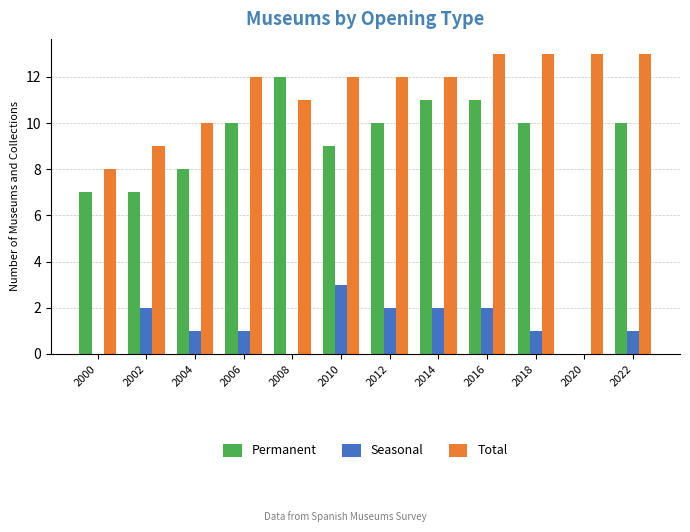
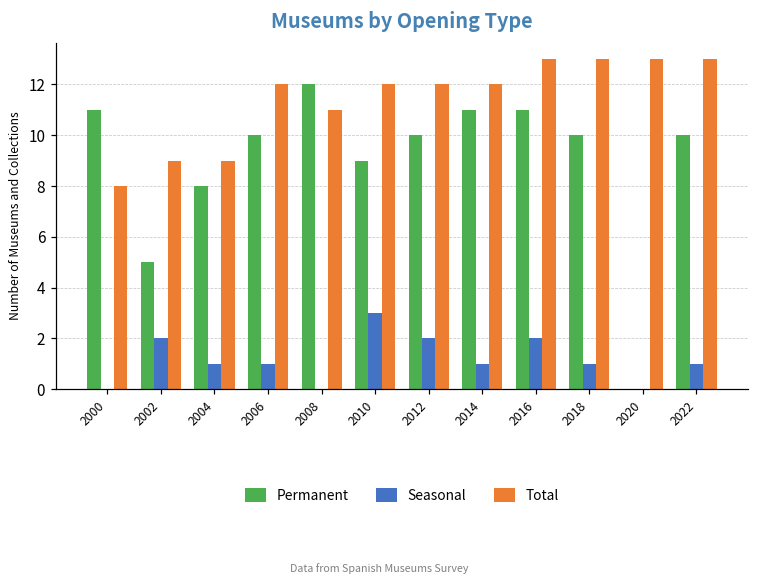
Permanent, 2000: 7 -> 11
Permanent, 2002: 7 -> 5
Total, 2004: 10 -> 9
Seasonal, 2014: 2 -> 1
